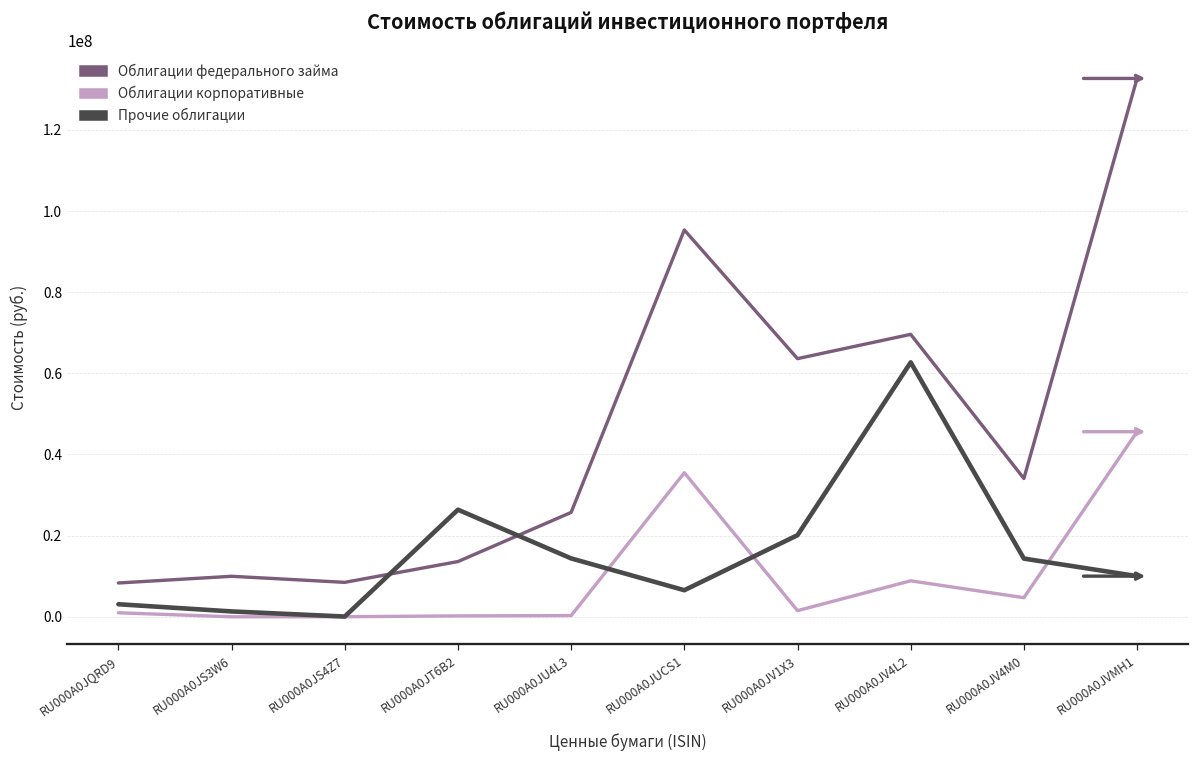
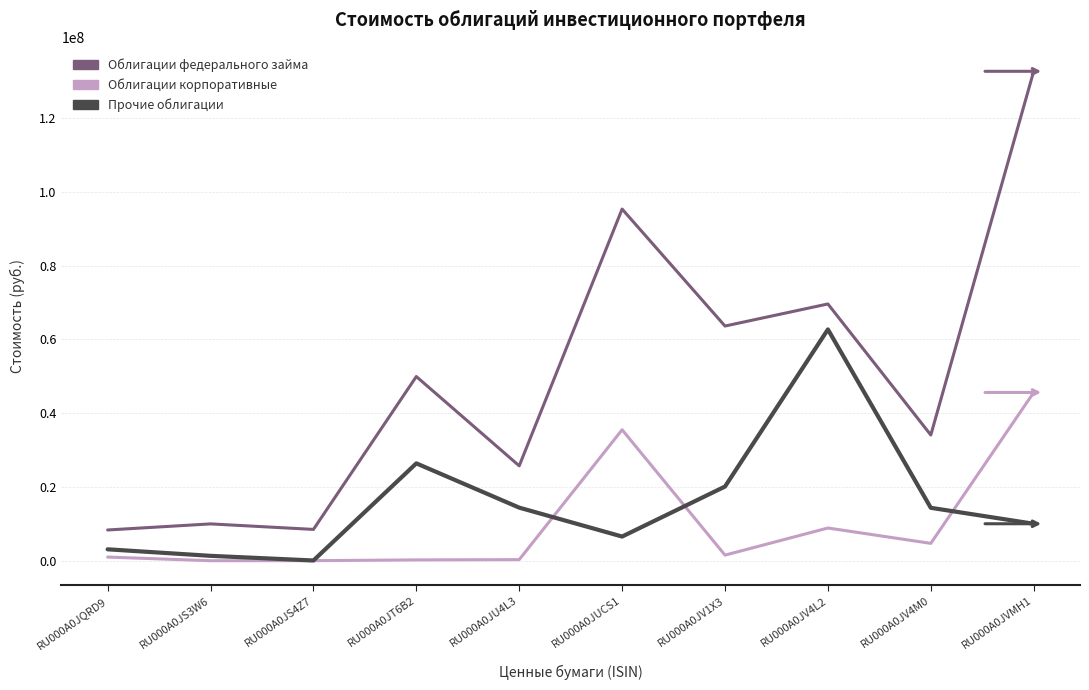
Облигации федерального займа, RU000A0JT6B2: 14000000 -> 50000000
